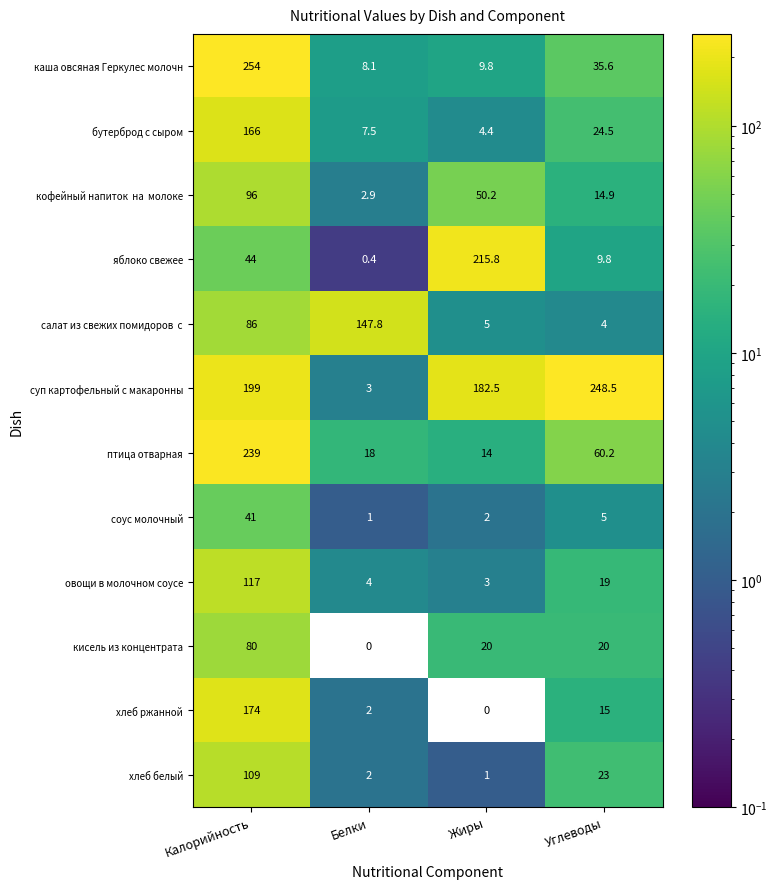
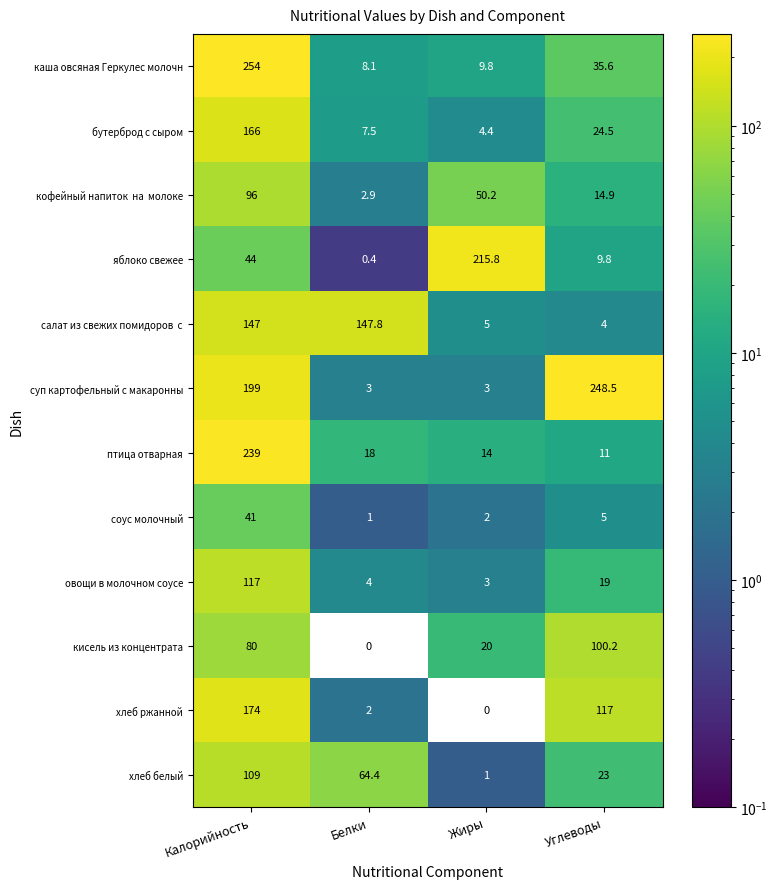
салат из свежих помидоров с, Калорийность: 86 -> 147
суп картофельный с макаронны, Жиры: 182.5 -> 3
птица отварная, Углеводы: 60.2 -> 11
кисель из концентрата, Углеводы: 20 -> 100.2
хлеб ржанной, Углеводы: 15 -> 117
хлеб белый, Белки: 2 -> 64.4
